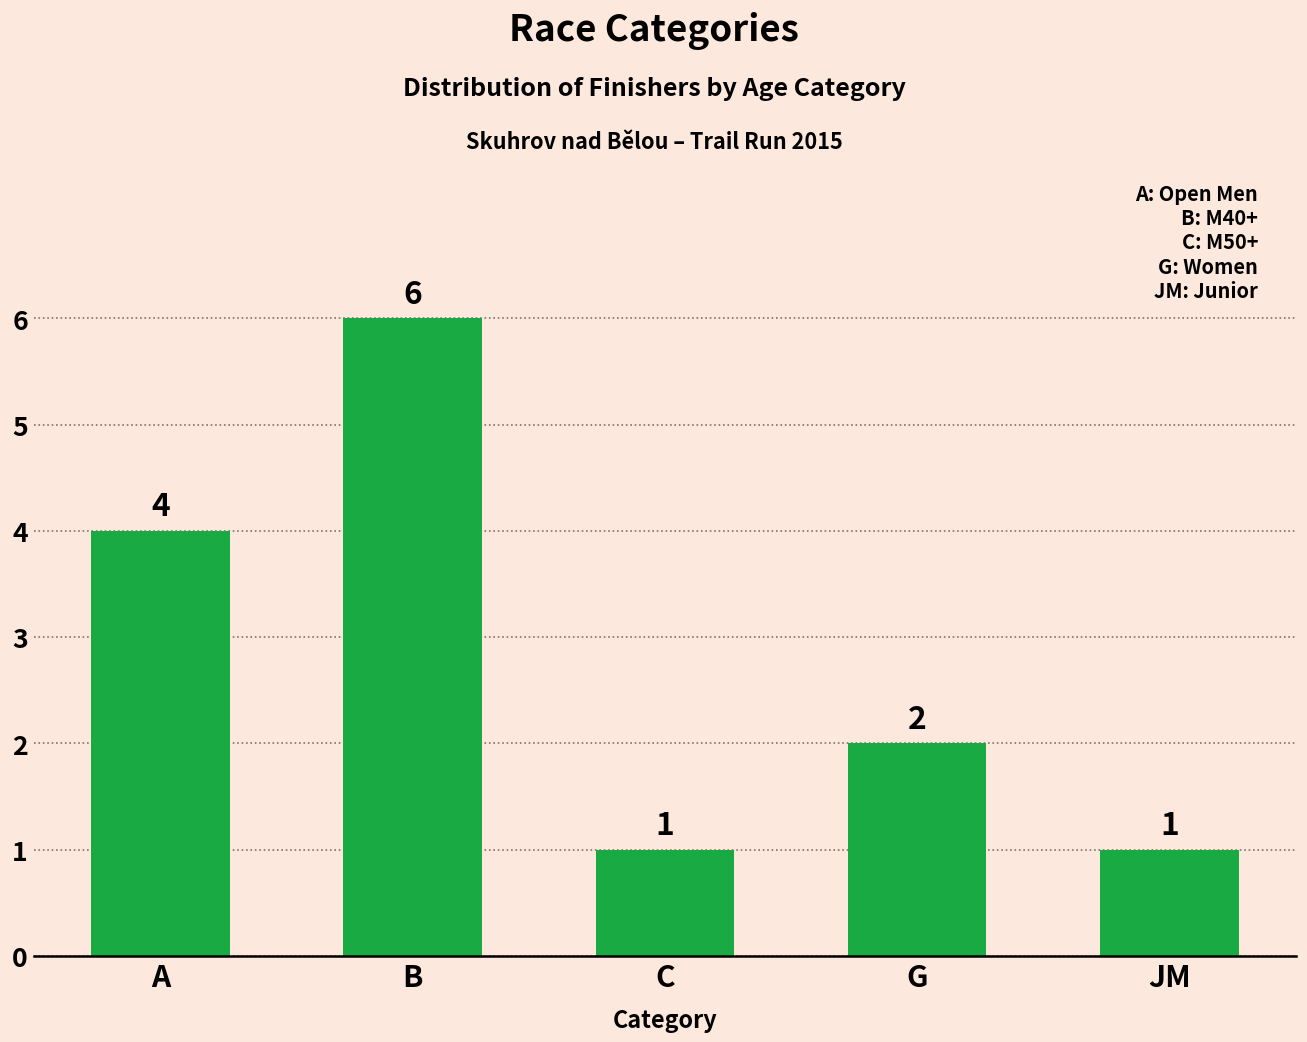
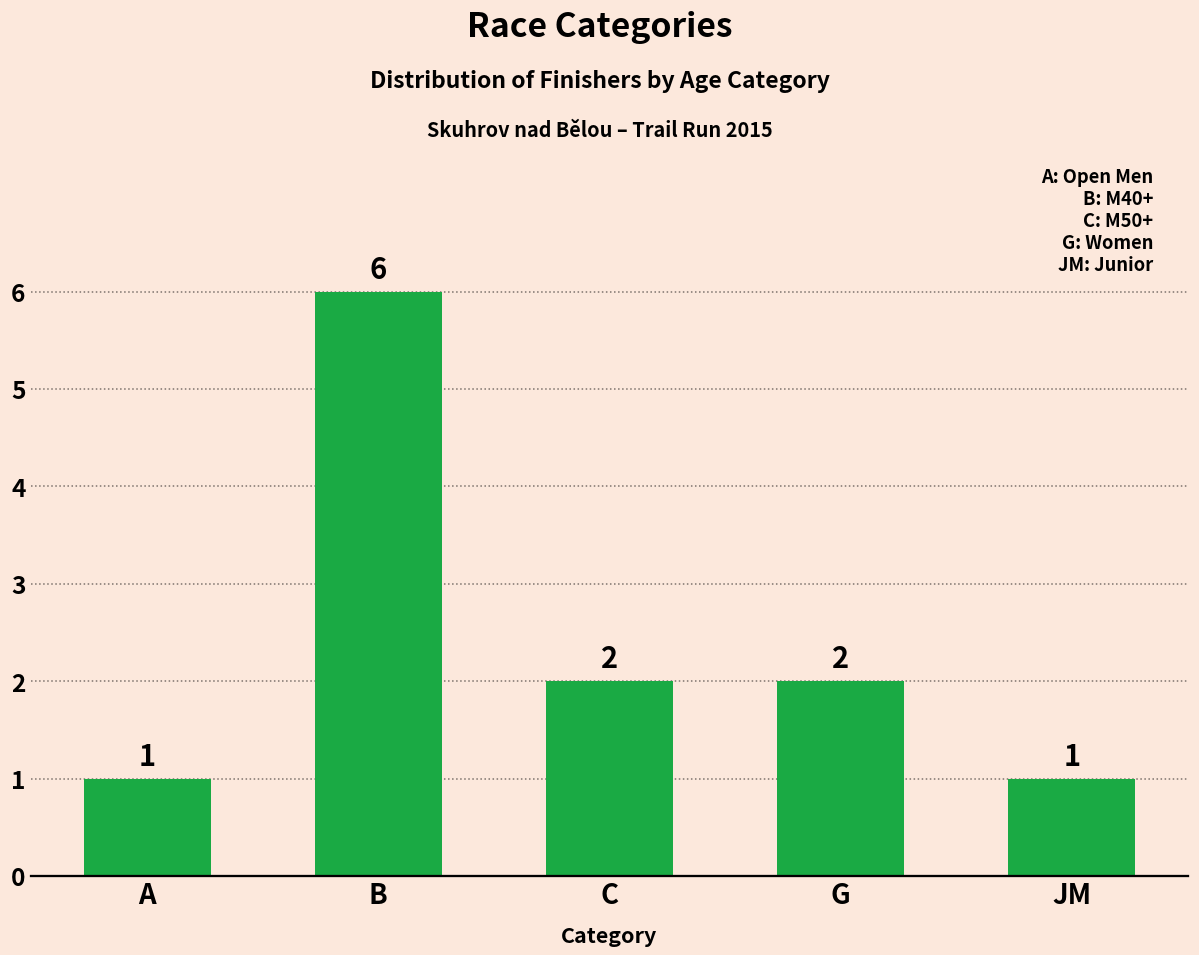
A: 4 -> 1
C: 1 -> 2
